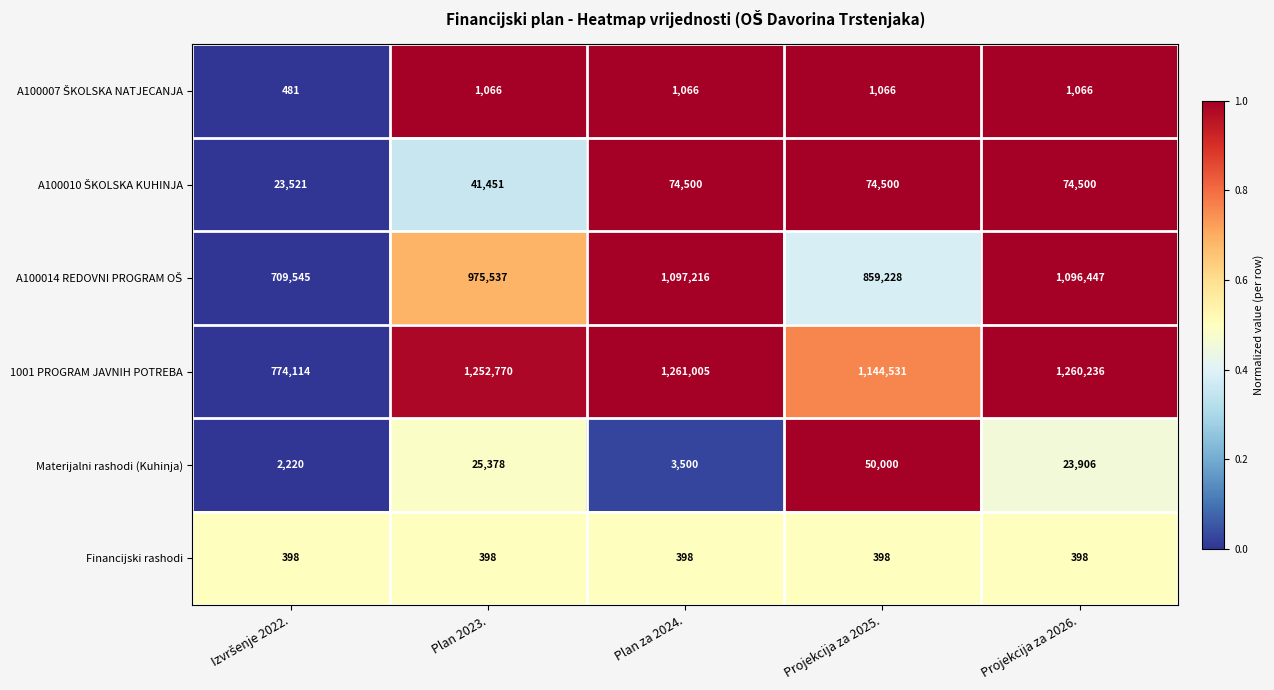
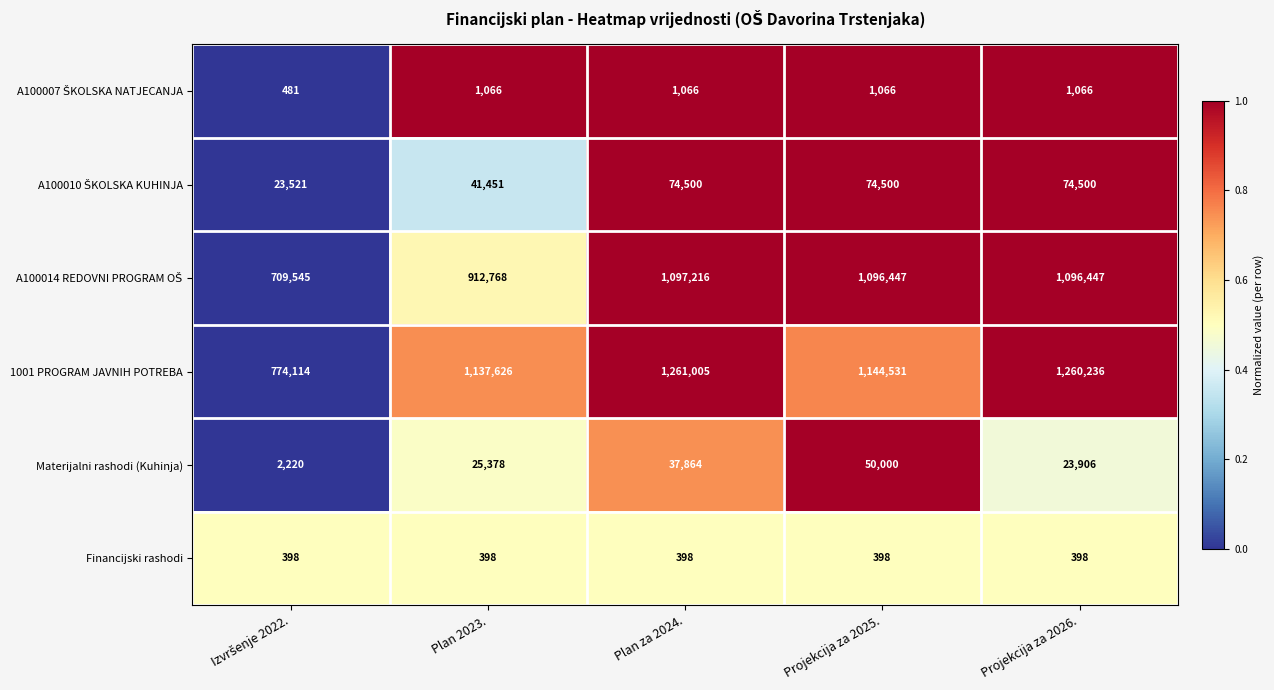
A100014 REDOVNI PROGRAM OŠ, Plan 2023.: 975,537 -> 912,768
A100014 REDOVNI PROGRAM OŠ, Projekcija za 2025.: 859,228 -> 1,096,447
1001 PROGRAM JAVNIH POTREBA, Plan 2023.: 1,252,770 -> 1,137,626
Materijalni rashodi (Kuhinja), Plan za 2024.: 3,500 -> 37,864
